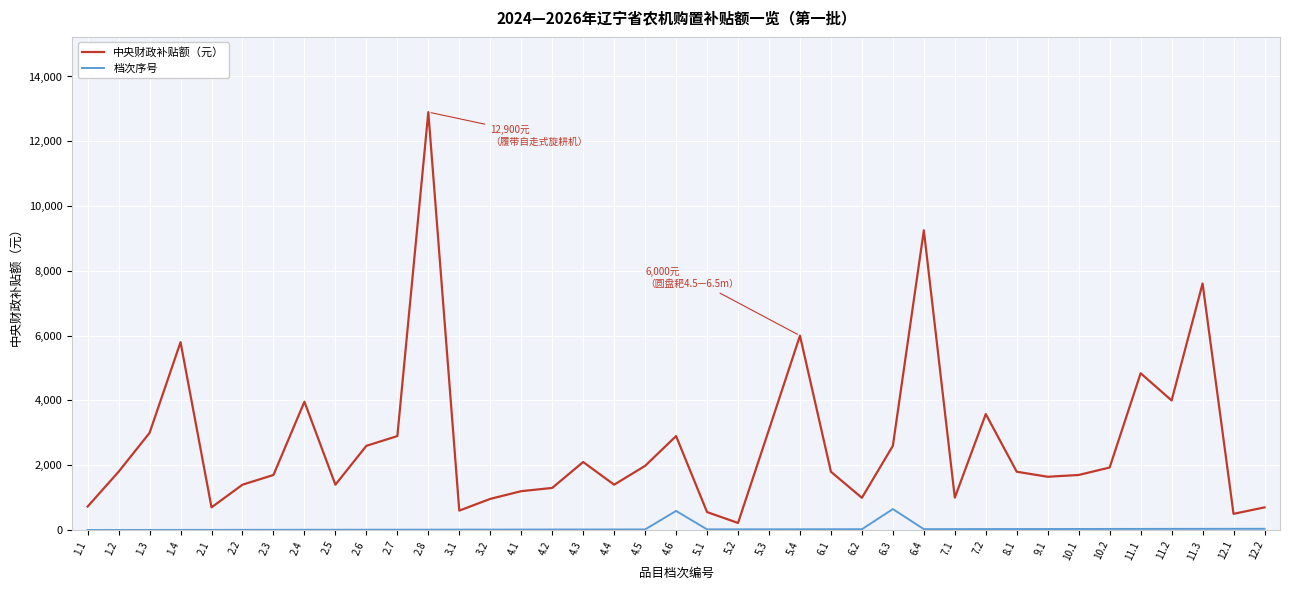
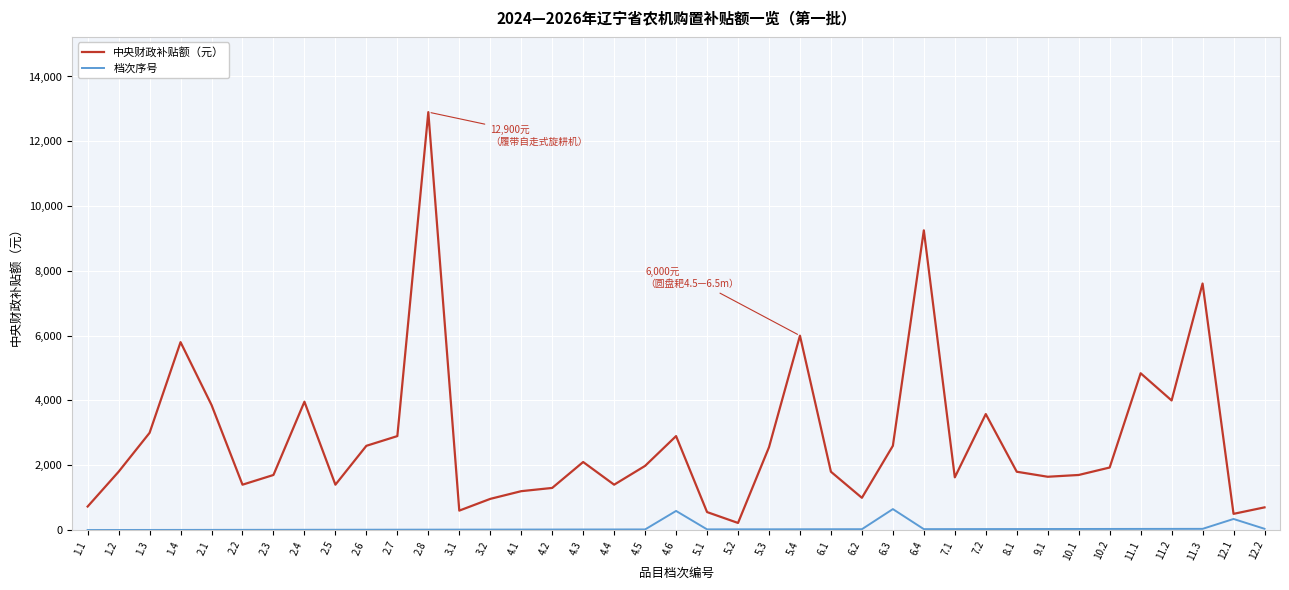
中央财政补贴额（元）, 2.1: 700 -> 3,900
中央财政补贴额（元）, 5.3: 3,100 -> 2,600
中央财政补贴额（元）, 7.1: 1,000 -> 1,600
档次序号, 12.1: 0 -> 300
